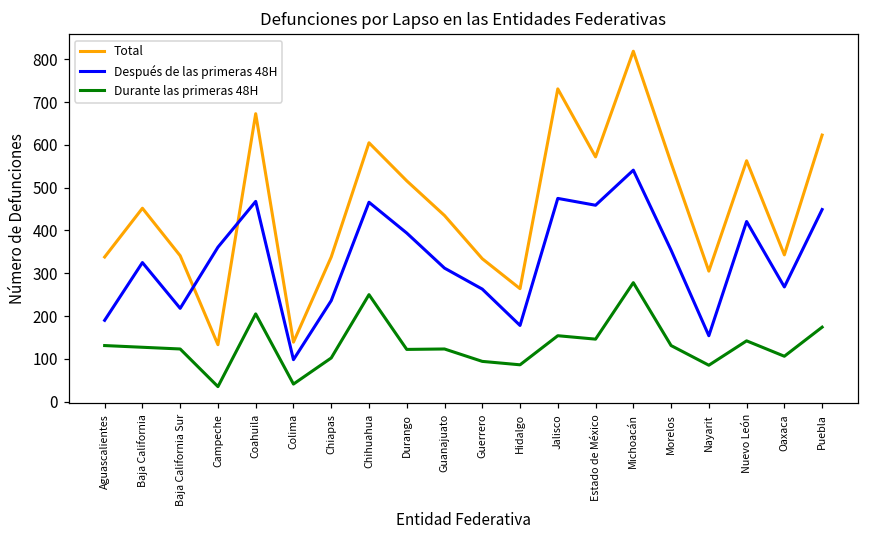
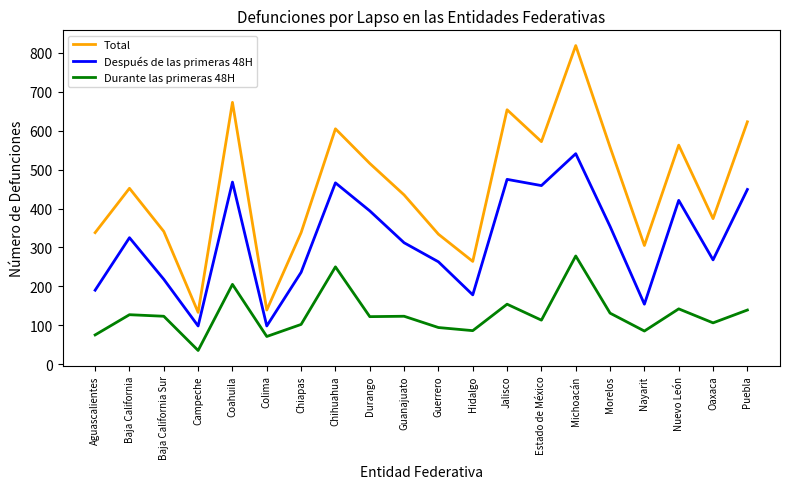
Durante las primeras 48H, Aguascalientes: 130 -> 80
Después de las primeras 48H, Campeche: 360 -> 100
Durante las primeras 48H, Colima: 40 -> 70
Total, Jalisco: 730 -> 650
Durante las primeras 48H, Estado de México: 150 -> 110
Total, Oaxaca: 340 -> 370
Durante las primeras 48H, Puebla: 170 -> 140
